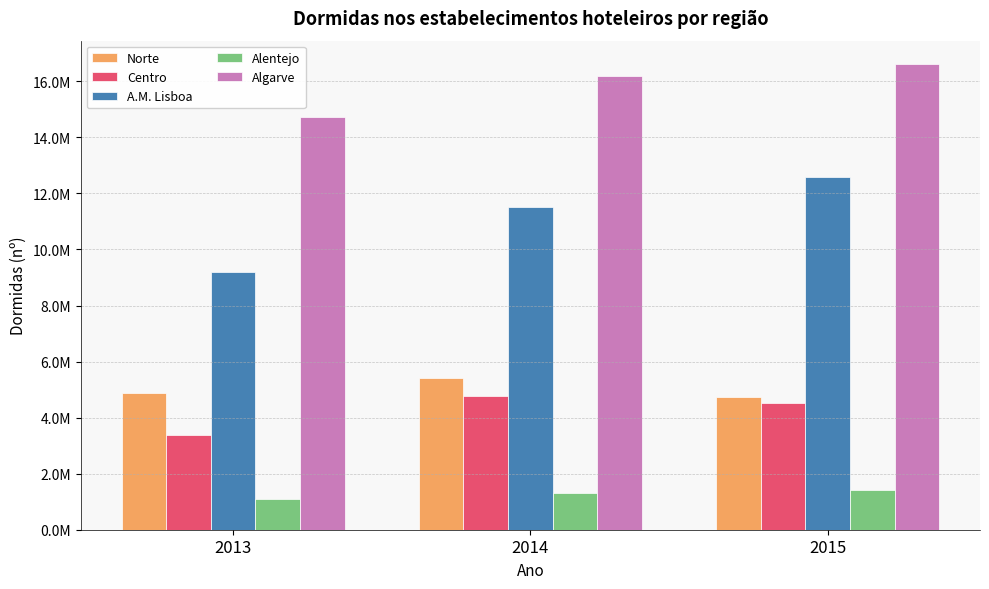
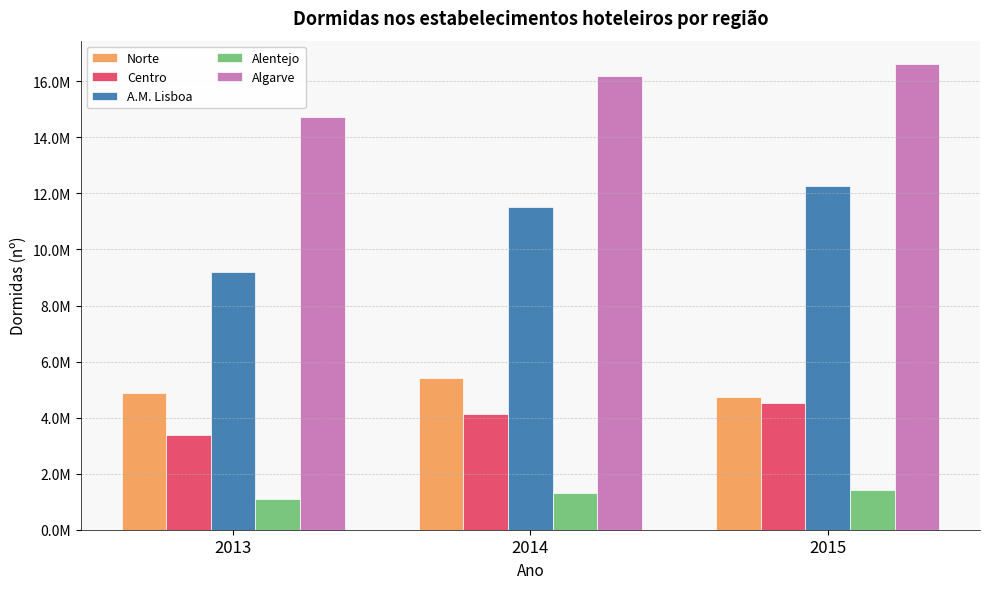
Centro, 2014: 4800000 -> 4100000
A.M. Lisboa, 2015: 12600000 -> 12300000
